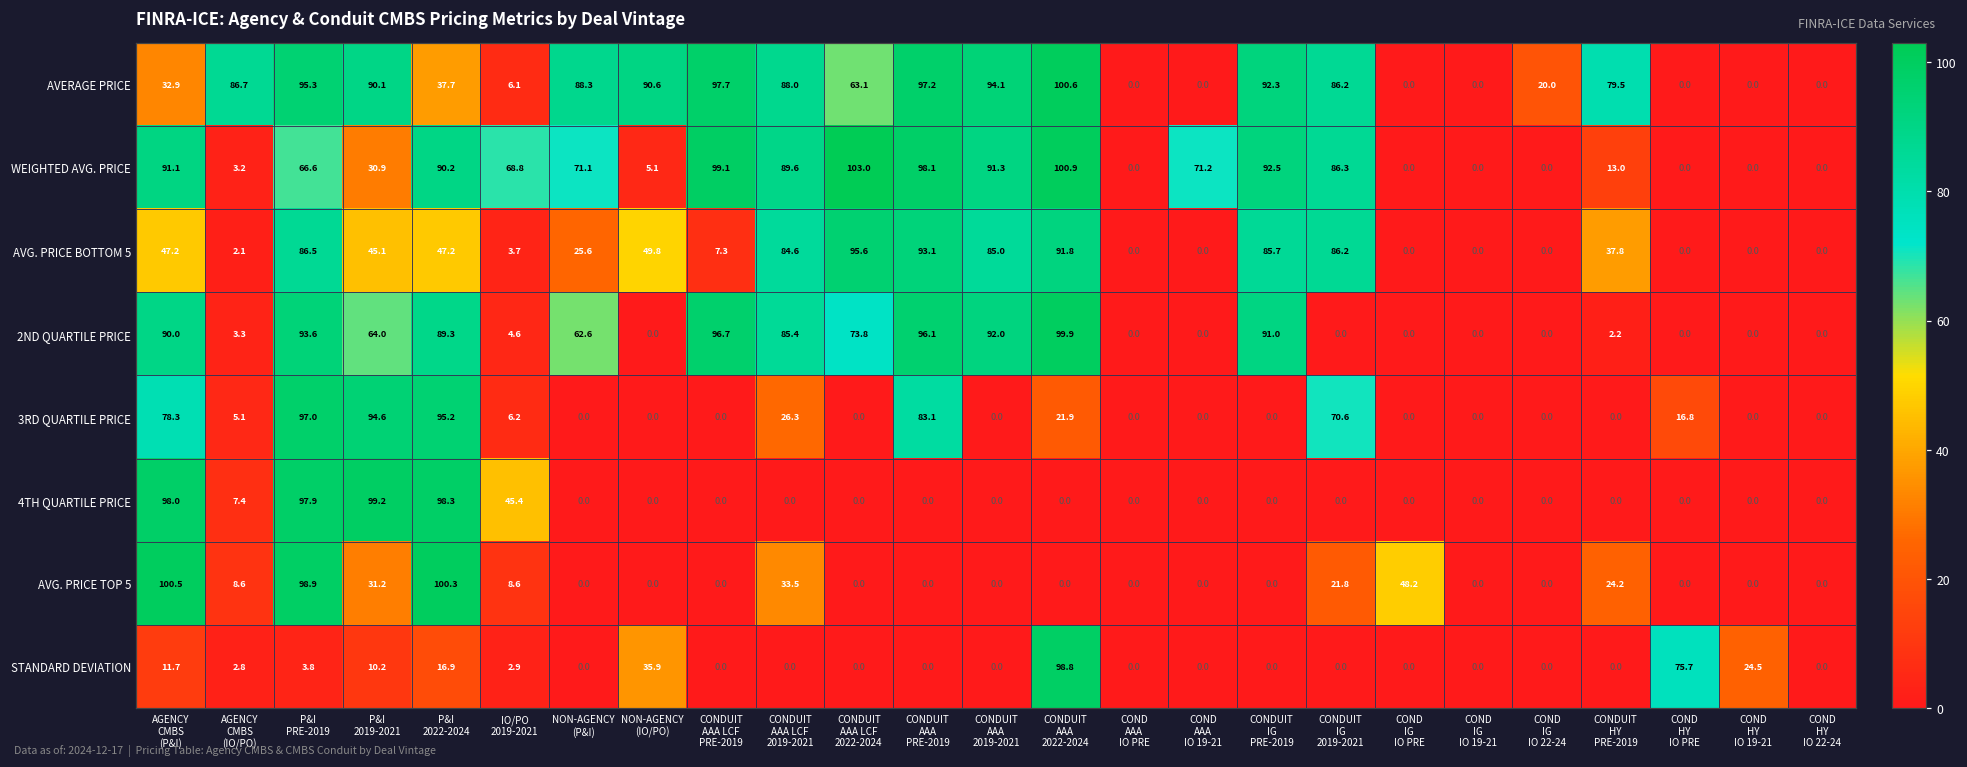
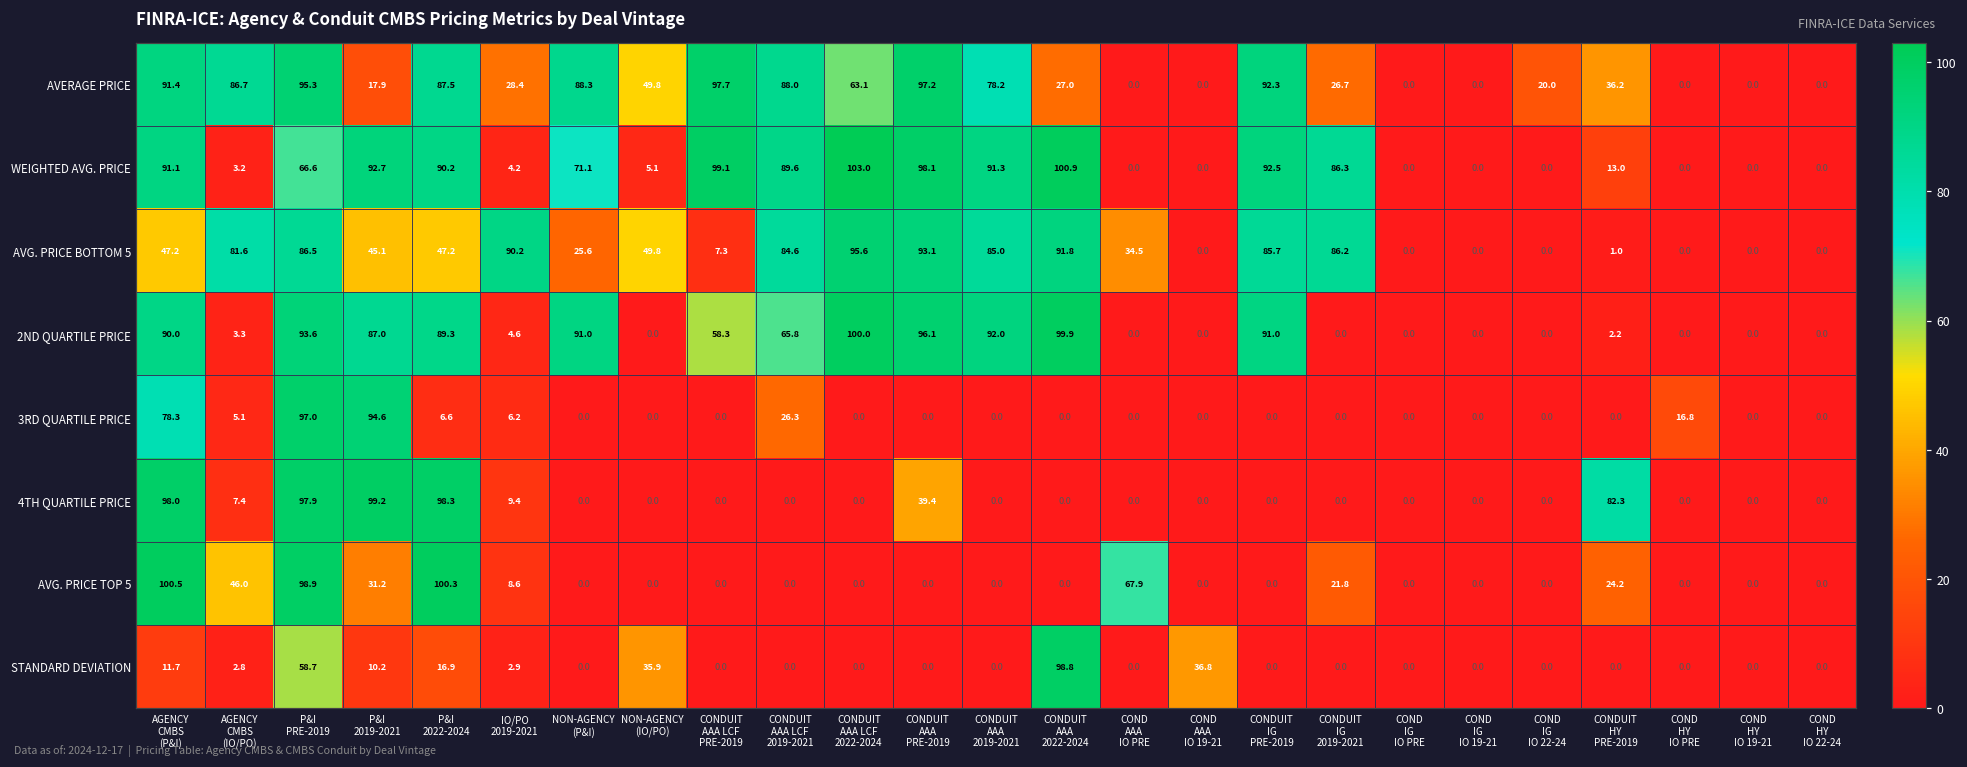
AVERAGE PRICE, AGENCY CMBS (P&I): 32.9 -> 91.4
AVERAGE PRICE, P&I 2019-2021: 90.1 -> 17.9
AVERAGE PRICE, P&I 2022-2024: 37.7 -> 87.5
AVERAGE PRICE, IO/PO 2019-2021: 6.1 -> 28.4
AVERAGE PRICE, NON-AGENCY (IO/PO): 90.6 -> 49.8
AVERAGE PRICE, CONDUIT AAA 2019-2021: 94.1 -> 78.2
AVERAGE PRICE, CONDUIT AAA 2022-2024: 100.6 -> 27.0
AVERAGE PRICE, CONDUIT IG 2019-2021: 86.2 -> 26.7
AVERAGE PRICE, CONDUIT HY PRE-2019: 79.5 -> 36.2
WEIGHTED AVG. PRICE, P&I 2019-2021: 30.9 -> 92.7
WEIGHTED AVG. PRICE, IO/PO 2019-2021: 68.8 -> 4.2
WEIGHTED AVG. PRICE, COND AAA IO 19-21: 71.2 -> 0.0
AVG. PRICE BOTTOM 5, AGENCY CMBS (IO/PO): 2.1 -> 81.6
AVG. PRICE BOTTOM 5, IO/PO 2019-2021: 3.7 -> 90.2
AVG. PRICE BOTTOM 5, COND AAA IO PRE: 0.0 -> 34.5
AVG. PRICE BOTTOM 5, CONDUIT HY PRE-2019: 37.8 -> 1.0
2ND QUARTILE PRICE, P&I 2019-2021: 64.0 -> 87.0
2ND QUARTILE PRICE, NON-AGENCY (P&I): 62.6 -> 91.0
2ND QUARTILE PRICE, CONDUIT AAA LCF PRE-2019: 96.7 -> 58.3
2ND QUARTILE PRICE, CONDUIT AAA LCF 2019-2021: 85.4 -> 65.8
2ND QUARTILE PRICE, CONDUIT AAA LCF 2022-2024: 73.8 -> 100.0
3RD QUARTILE PRICE, P&I 2022-2024: 95.2 -> 6.6
3RD QUARTILE PRICE, CONDUIT AAA PRE-2019: 83.1 -> 0.0
3RD QUARTILE PRICE, CONDUIT AAA 2022-2024: 21.9 -> 0.0
3RD QUARTILE PRICE, CONDUIT IG 2019-2021: 70.6 -> 0.0
4TH QUARTILE PRICE, IO/PO 2019-2021: 45.4 -> 9.4
4TH QUARTILE PRICE, CONDUIT AAA PRE-2019: 0.0 -> 39.4
4TH QUARTILE PRICE, CONDUIT HY PRE-2019: 0.0 -> 82.3
AVG. PRICE TOP 5, AGENCY CMBS (IO/PO): 8.6 -> 46.0
AVG. PRICE TOP 5, CONDUIT AAA LCF 2019-2021: 33.5 -> 0.0
AVG. PRICE TOP 5, COND AAA IO PRE: 0.0 -> 67.9
AVG. PRICE TOP 5, COND IG IO PRE: 48.2 -> 0.0
STANDARD DEVIATION, P&I PRE-2019: 3.8 -> 58.7
STANDARD DEVIATION, COND AAA IO 19-21: 0.0 -> 36.8
STANDARD DEVIATION, COND HY IO PRE: 75.7 -> 0.0
STANDARD DEVIATION, COND HY IO 19-21: 24.5 -> 0.0
